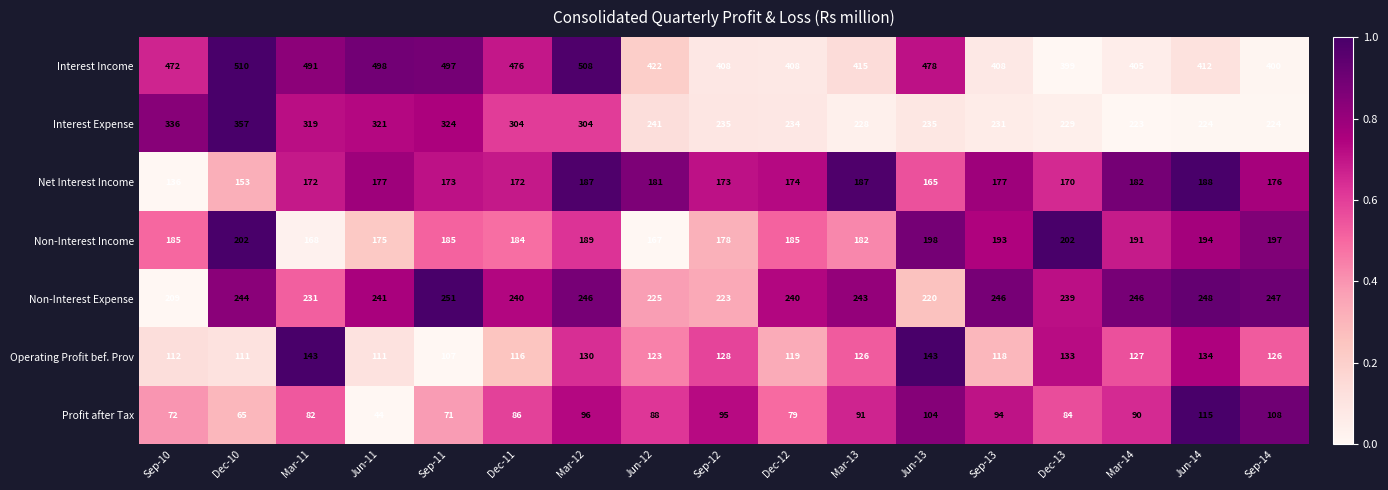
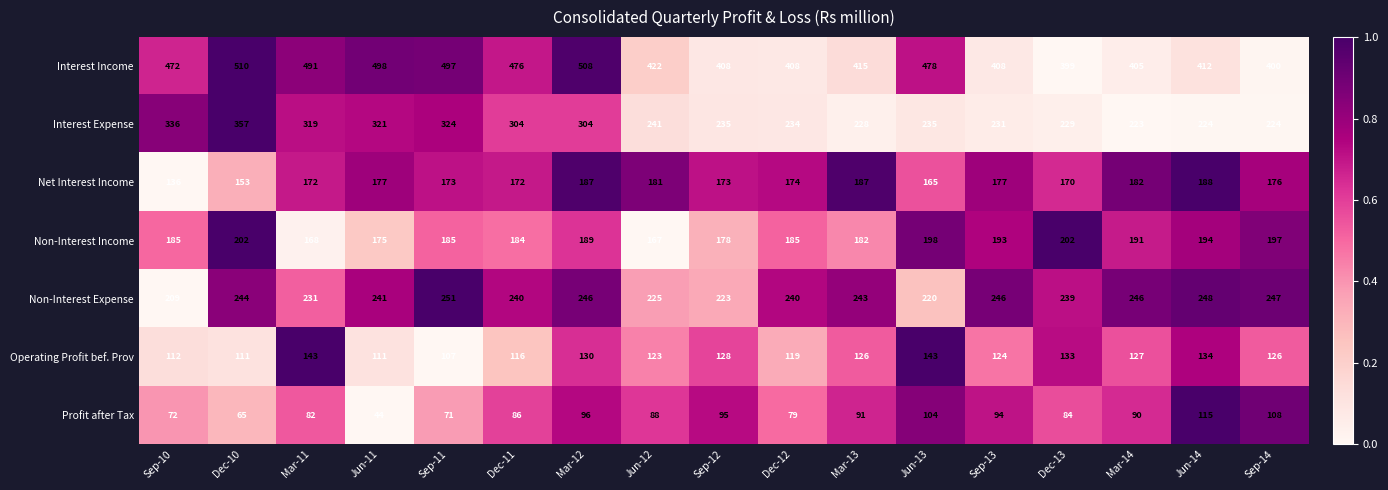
Operating Profit bef. Prov, Sep-13: 118 -> 124
